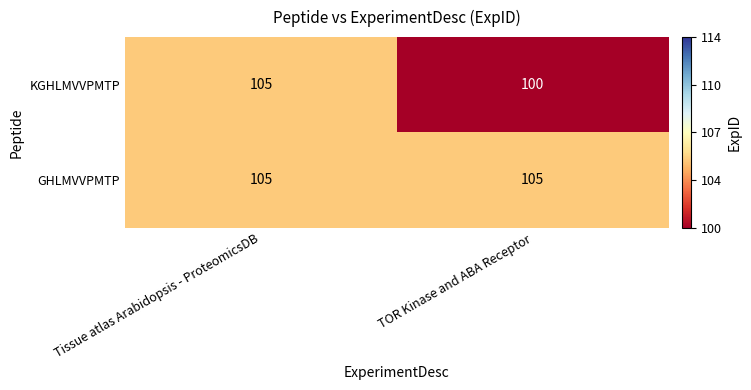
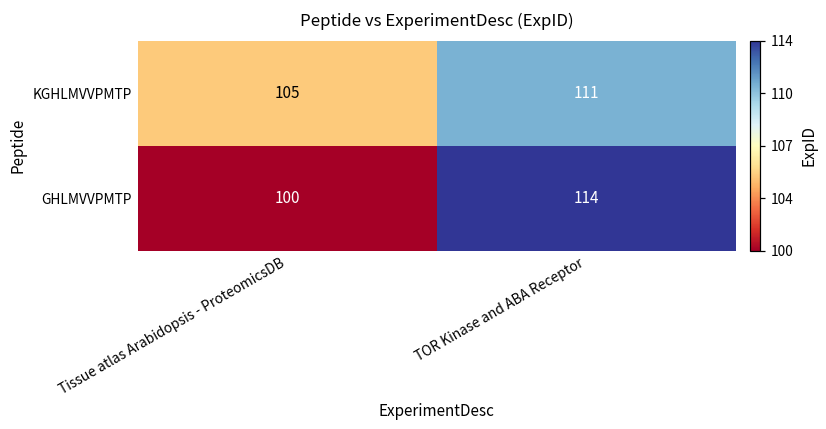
KGHLMVVPMTP, TOR Kinase and ABA Receptor: 100 -> 111
GHLMVVPMTP, Tissue atlas Arabidopsis - ProteomicsDB: 105 -> 100
GHLMVVPMTP, TOR Kinase and ABA Receptor: 105 -> 114
